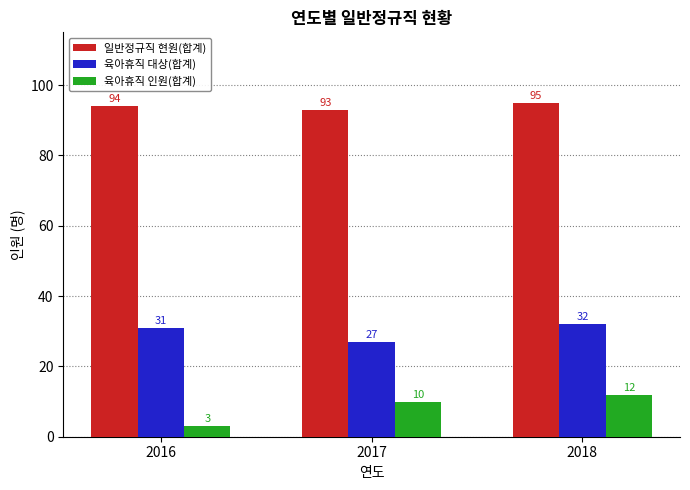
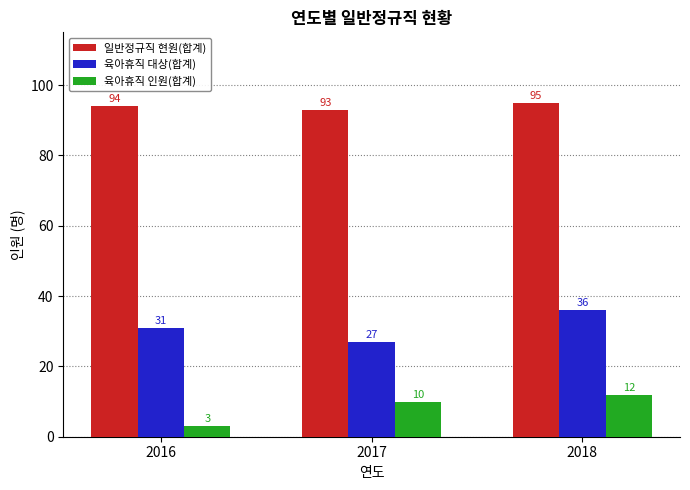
육아휴직 대상(합계), 2018: 32 -> 36
